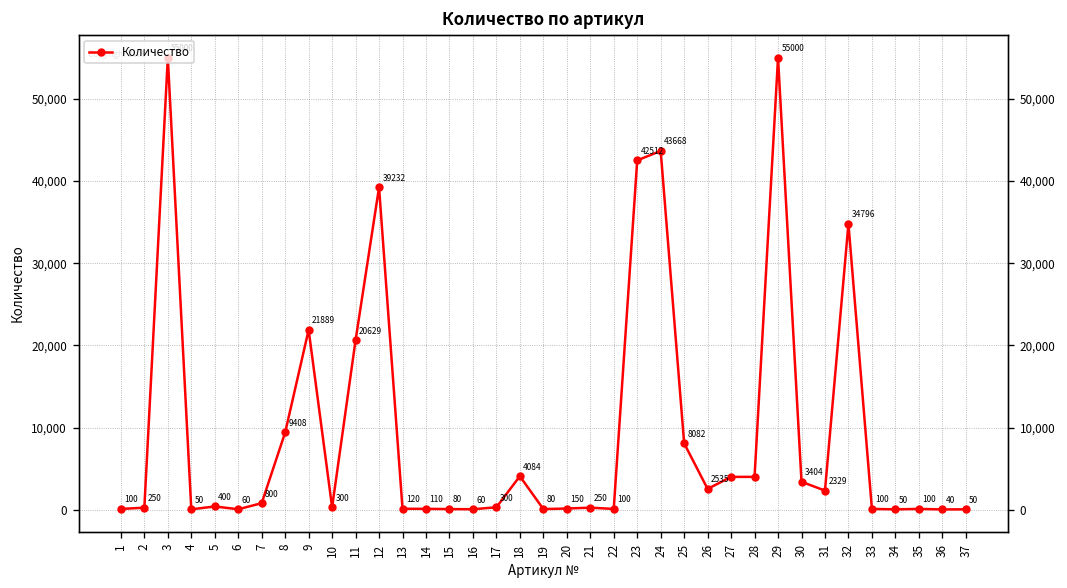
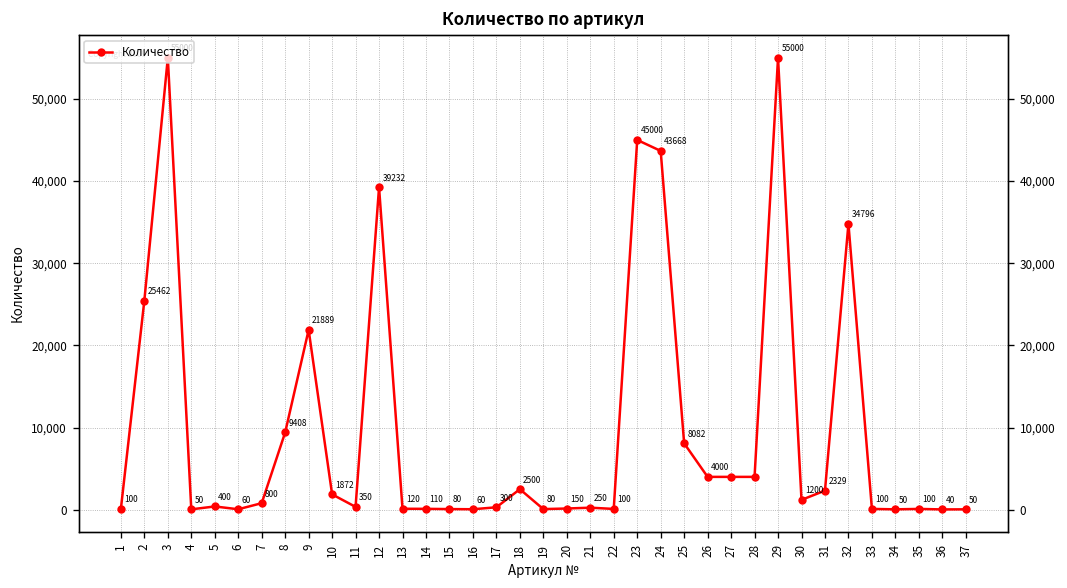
2: 250 -> 25462
10: 300 -> 1872
11: 20629 -> 350
18: 4084 -> 2500
23: 42512 -> 45000
26: 2535 -> 4000
30: 3404 -> 1200
